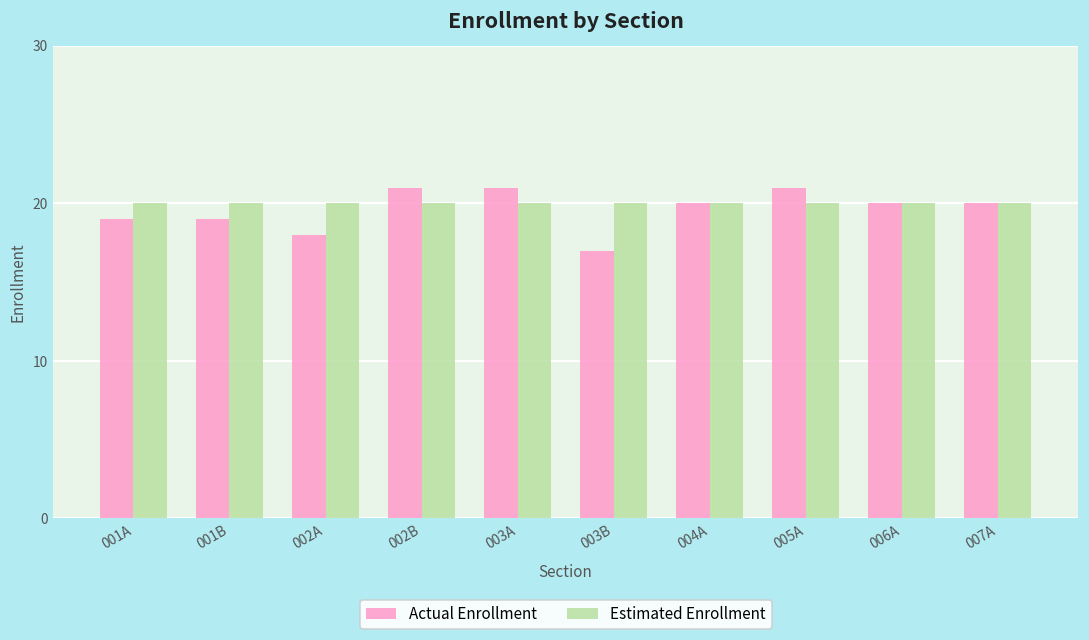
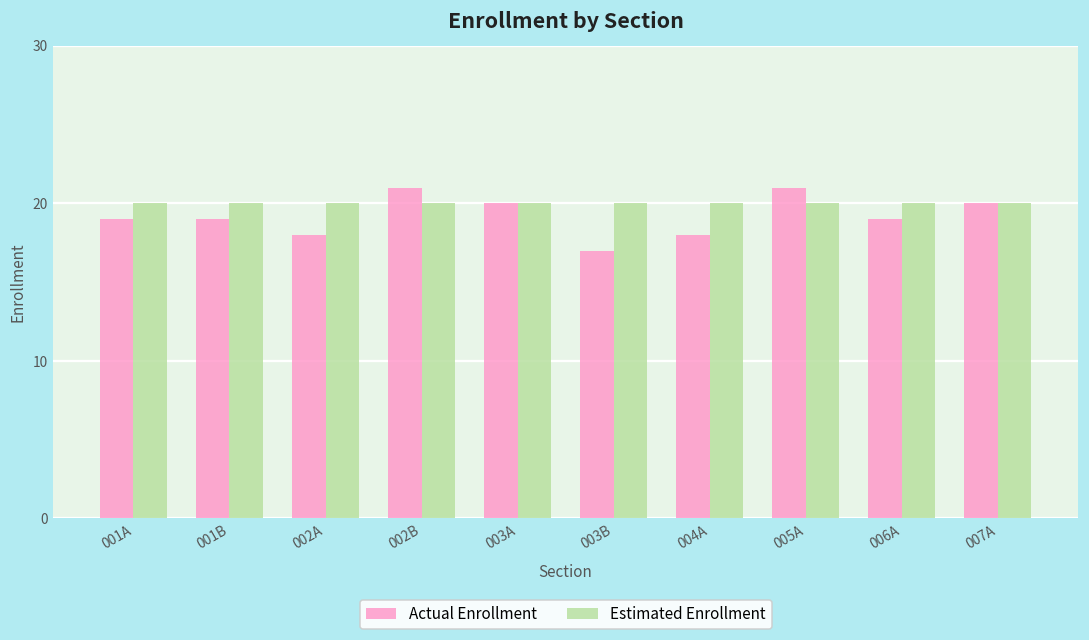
Actual Enrollment, 003A: 21 -> 20
Actual Enrollment, 004A: 20 -> 18
Actual Enrollment, 006A: 20 -> 19
